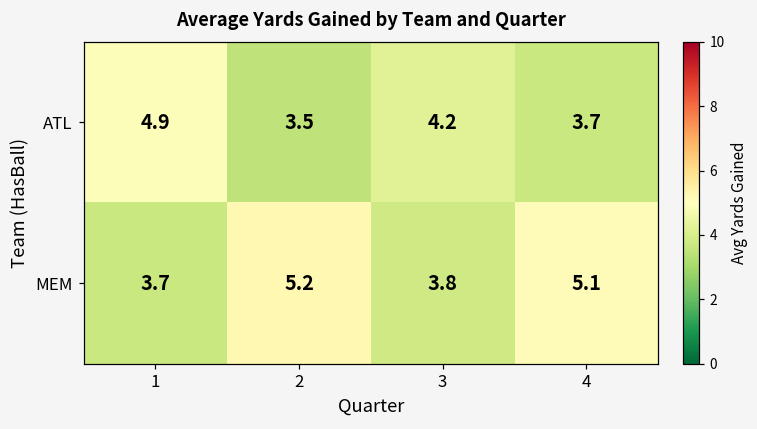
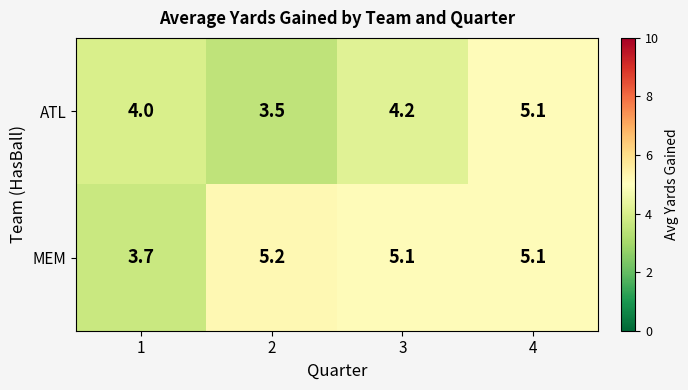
ATL, 1: 4.9 -> 4.0
ATL, 4: 3.7 -> 5.1
MEM, 3: 3.8 -> 5.1
